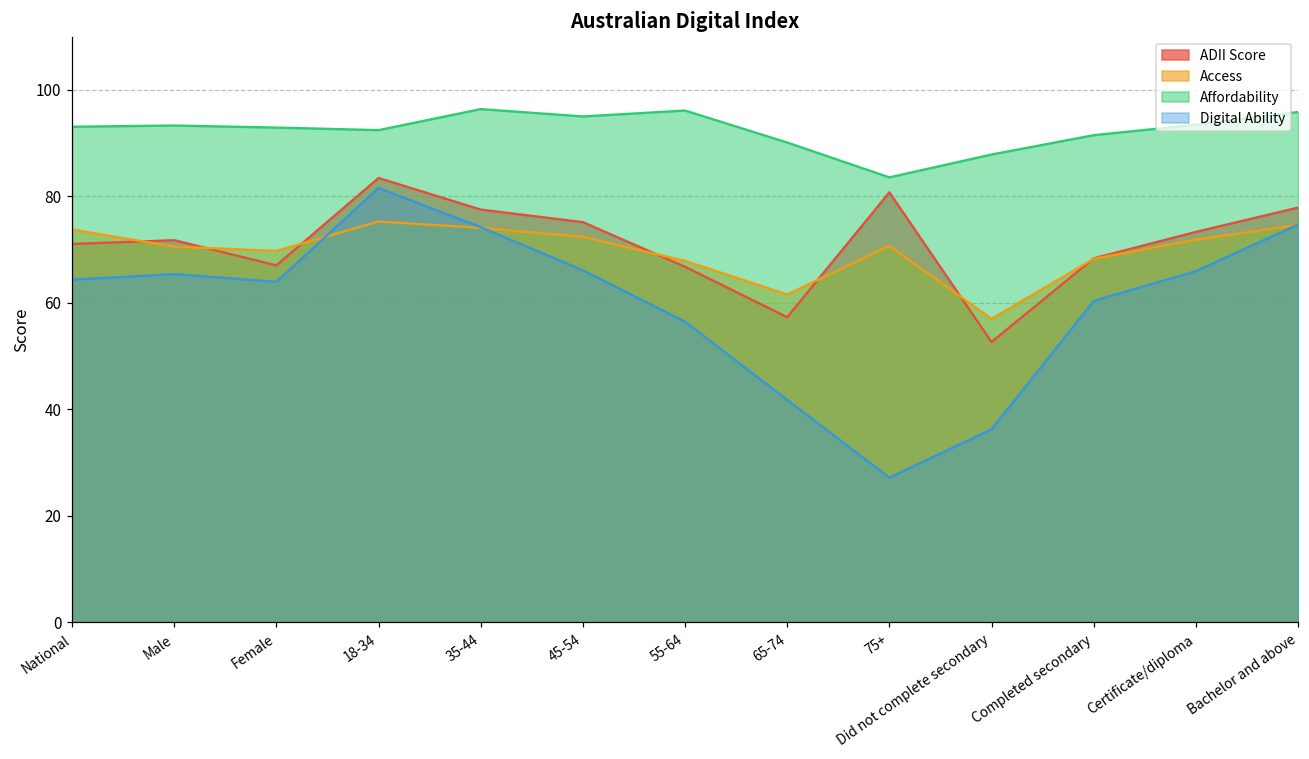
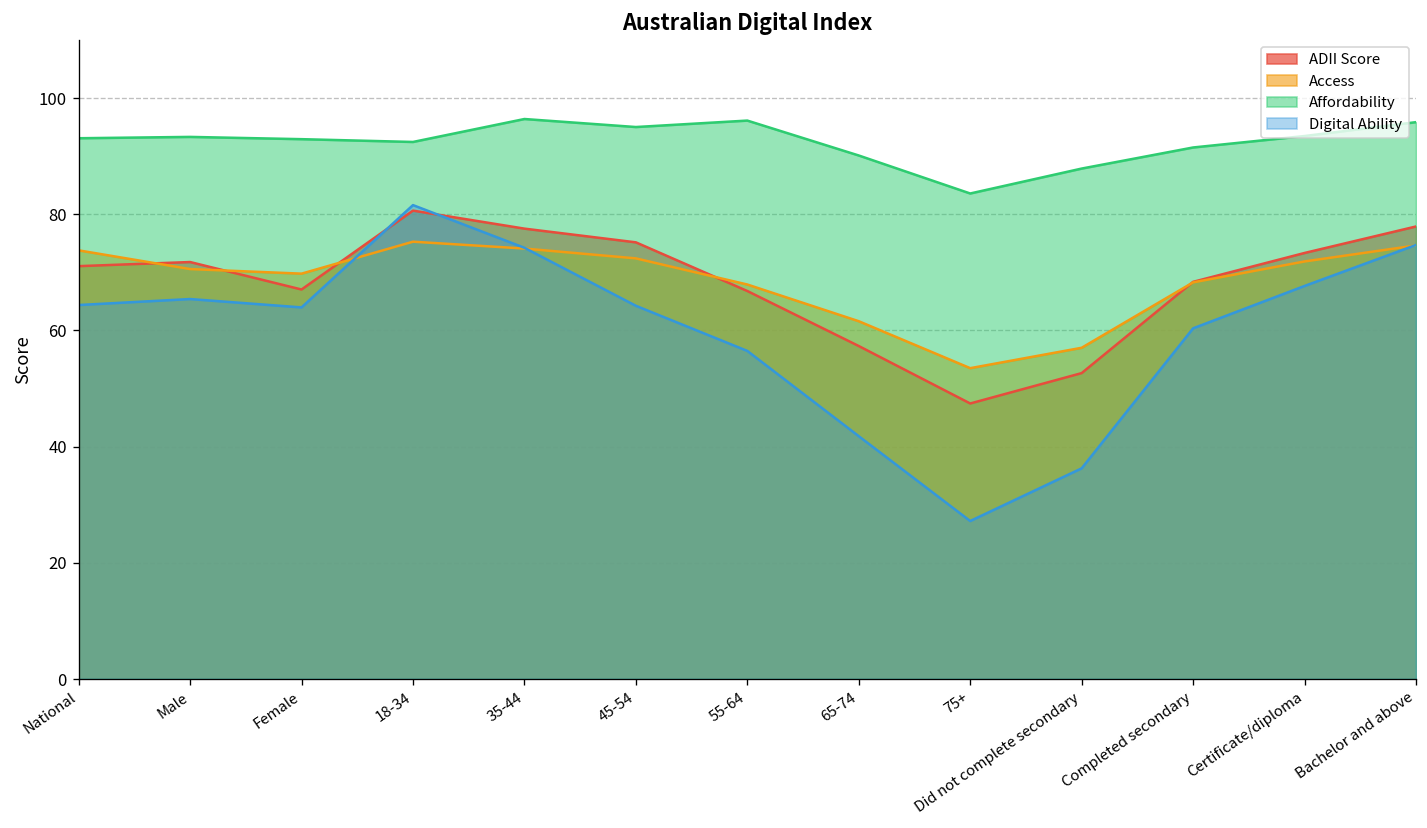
ADII Score, 18-34: 83 -> 81
Digital Ability, 45-54: 66 -> 64
ADII Score, 75+: 81 -> 47
Access, 75+: 71 -> 54
Digital Ability, Certificate/diploma: 66 -> 68
